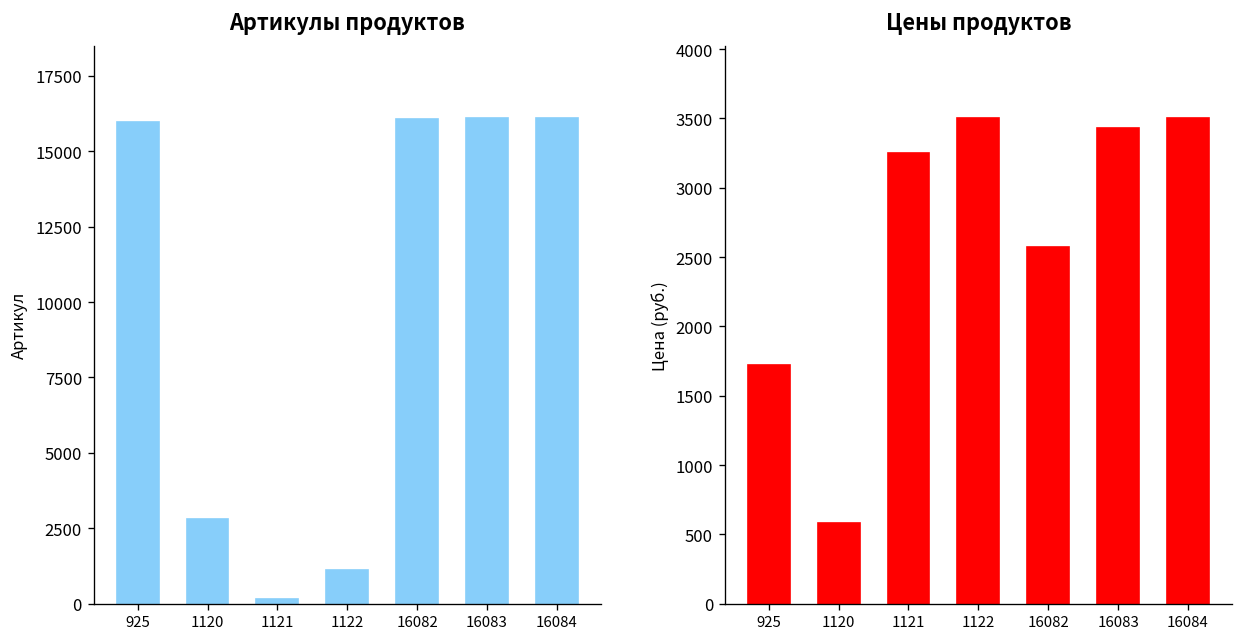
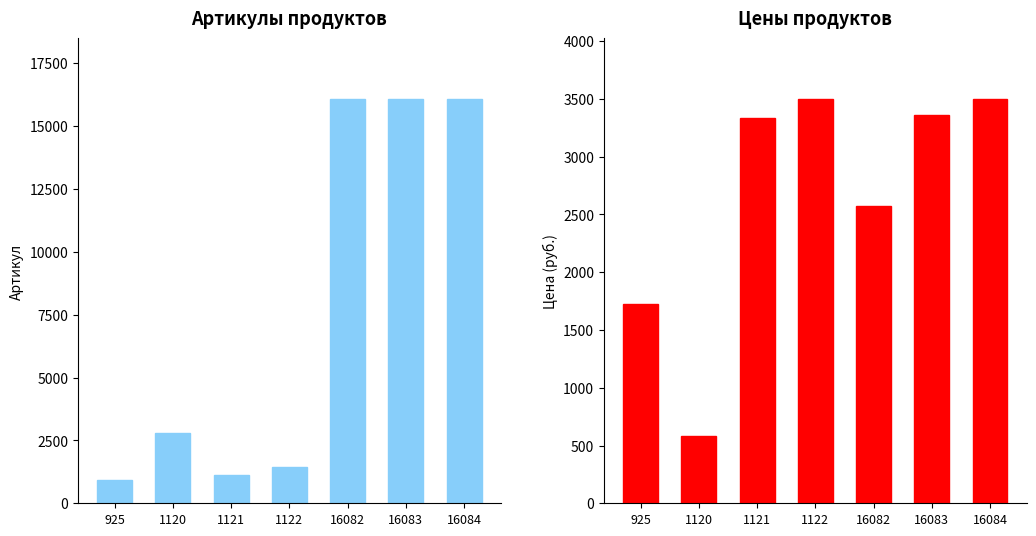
Артикулы продуктов, 925: 16000 -> 900
Артикулы продуктов, 1121: 200 -> 1100
Артикулы продуктов, 1122: 1100 -> 1400
Цены продуктов, 1121: 3250 -> 3330
Цены продуктов, 16083: 3430 -> 3360
